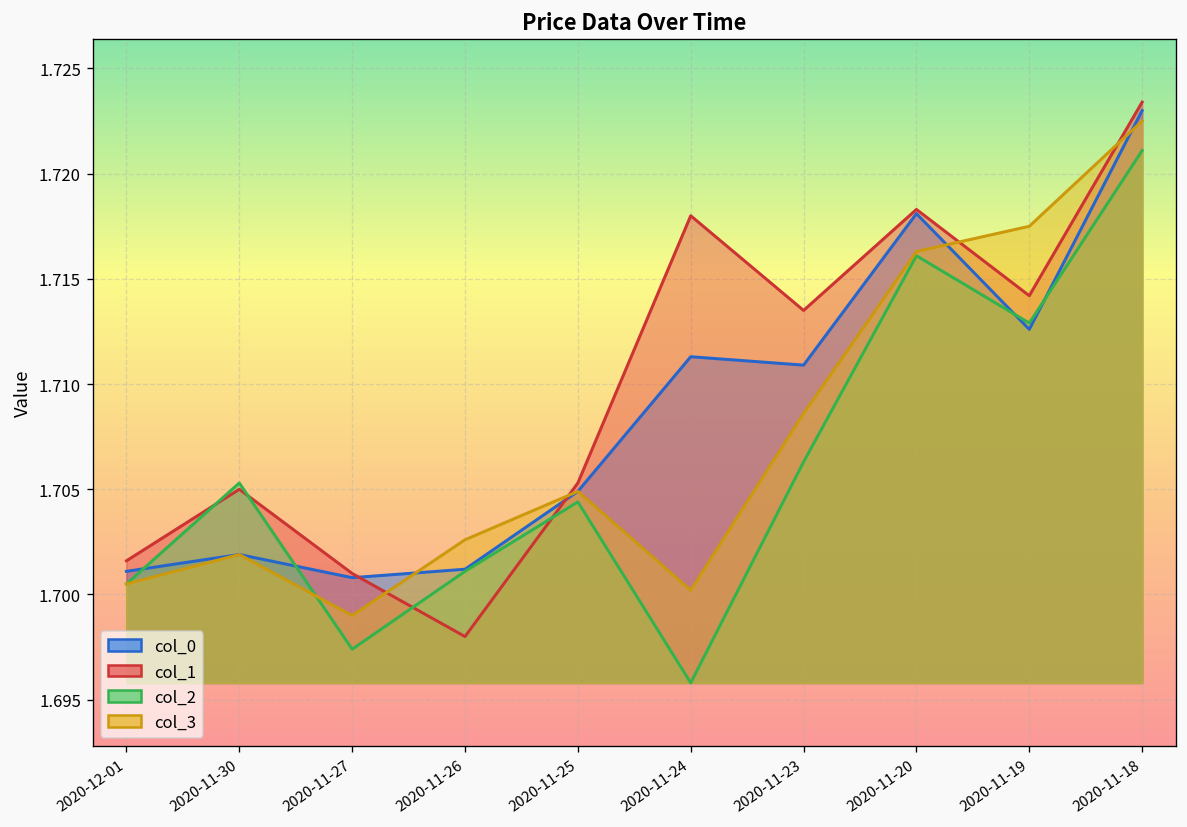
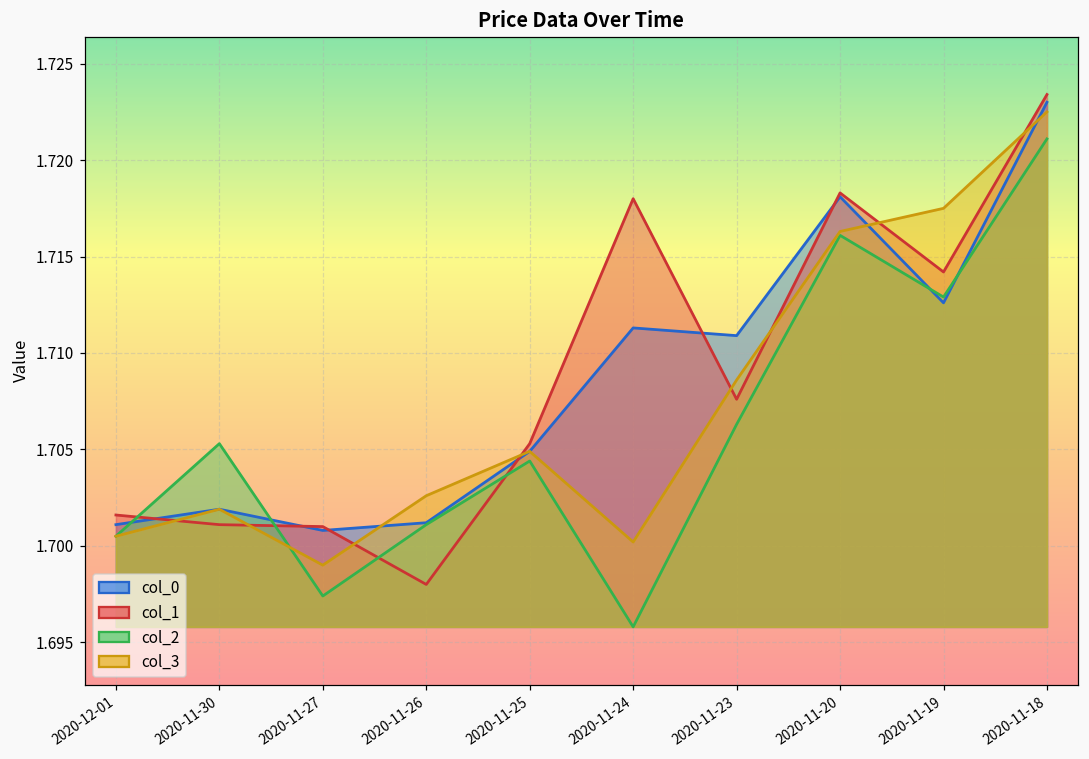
col_1, 2020-11-30: 1.7050 -> 1.7011
col_1, 2020-11-23: 1.7135 -> 1.7076
